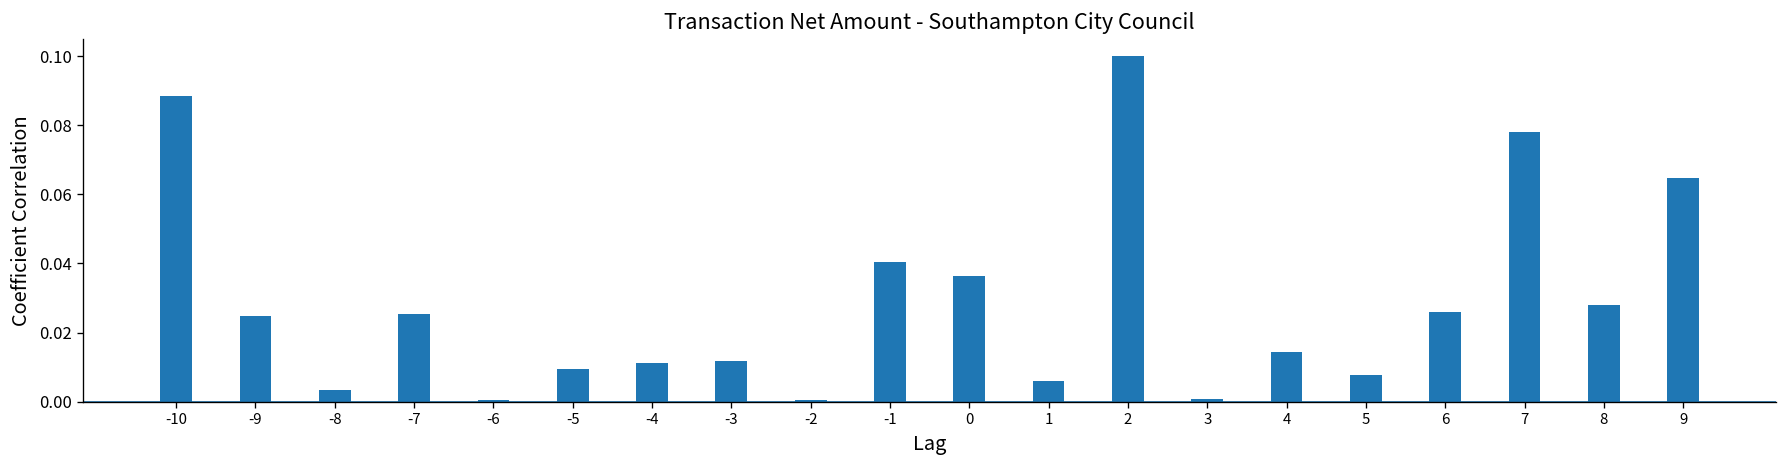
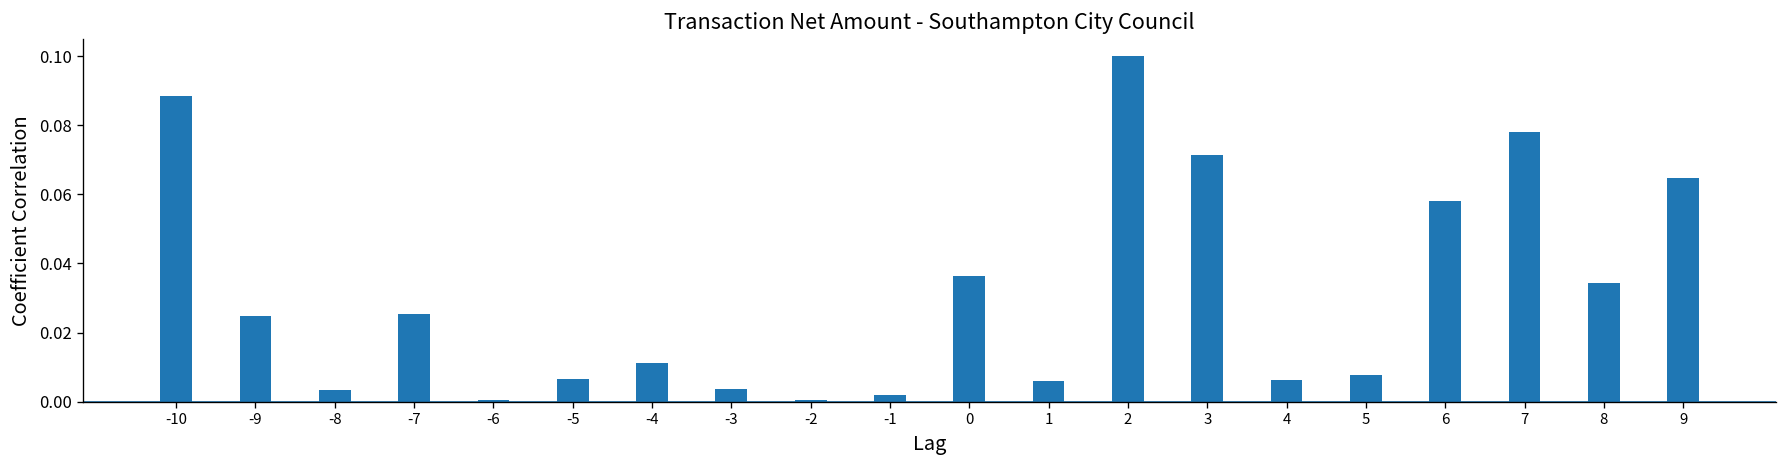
-5: 0.010 -> 0.006
-3: 0.012 -> 0.004
-1: 0.040 -> 0.002
3: 0.001 -> 0.071
4: 0.014 -> 0.006
6: 0.026 -> 0.058
8: 0.028 -> 0.034
